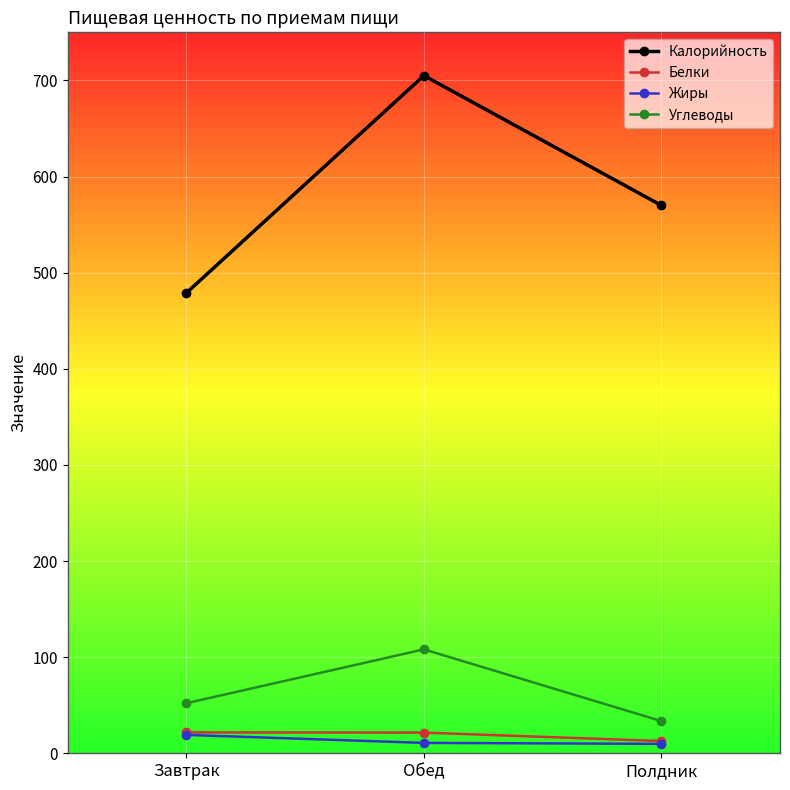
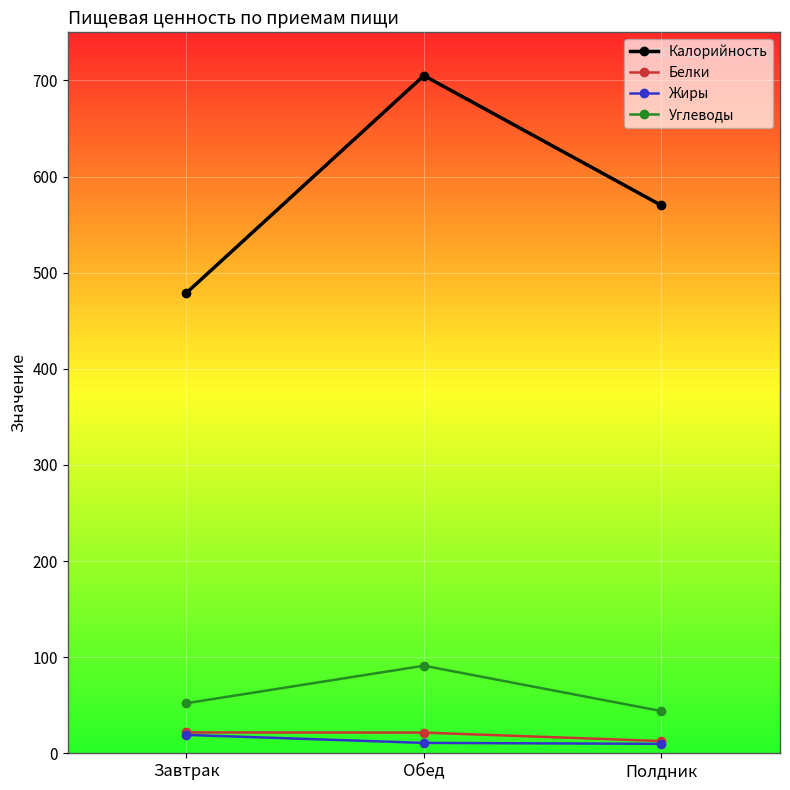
Углеводы, Обед: 110 -> 90
Углеводы, Полдник: 30 -> 40
